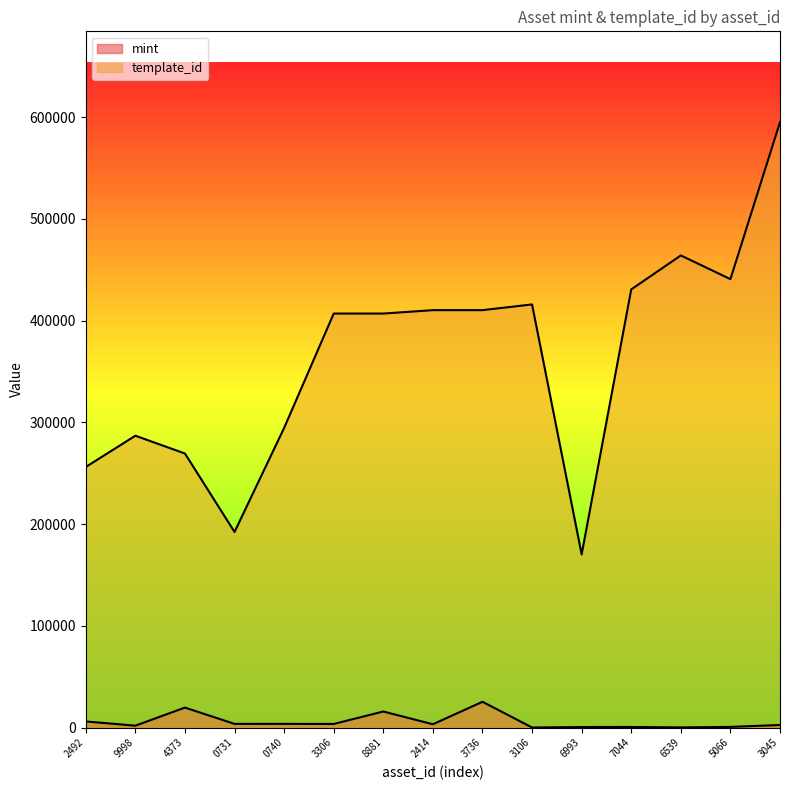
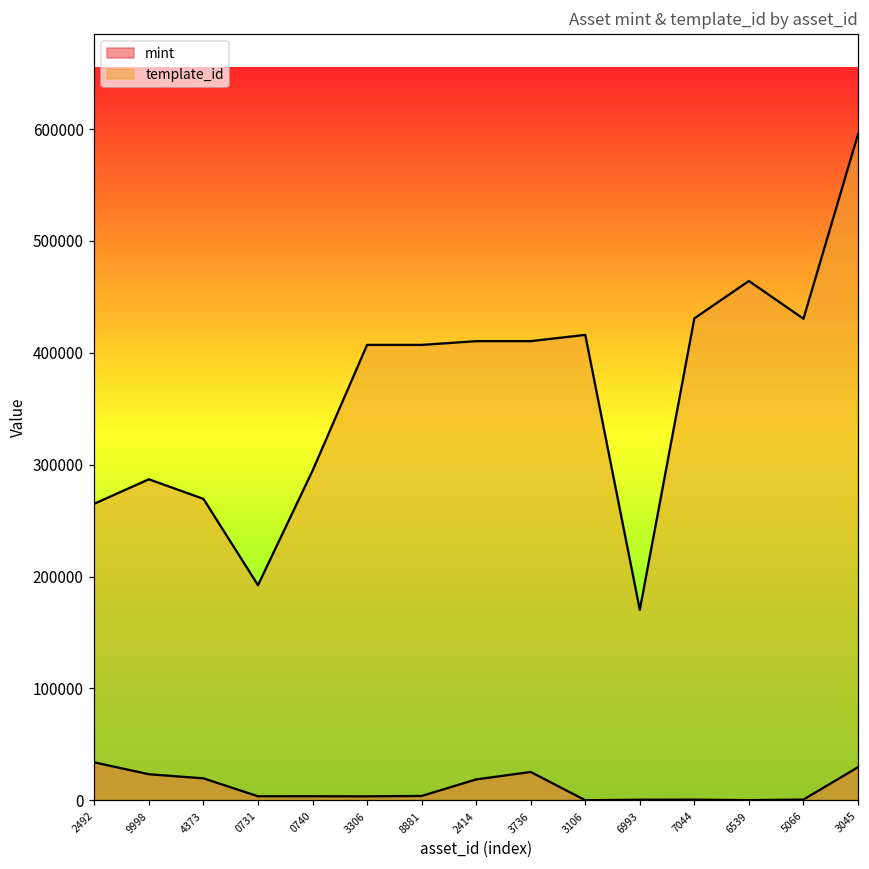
mint, 2492: 6000 -> 34000
template_id, 2492: 256000 -> 265000
mint, 9998: 2000 -> 23000
mint, 8881: 16000 -> 4000
mint, 2414: 3000 -> 19000
template_id, 5066: 441000 -> 430000
mint, 3045: 2000 -> 30000
